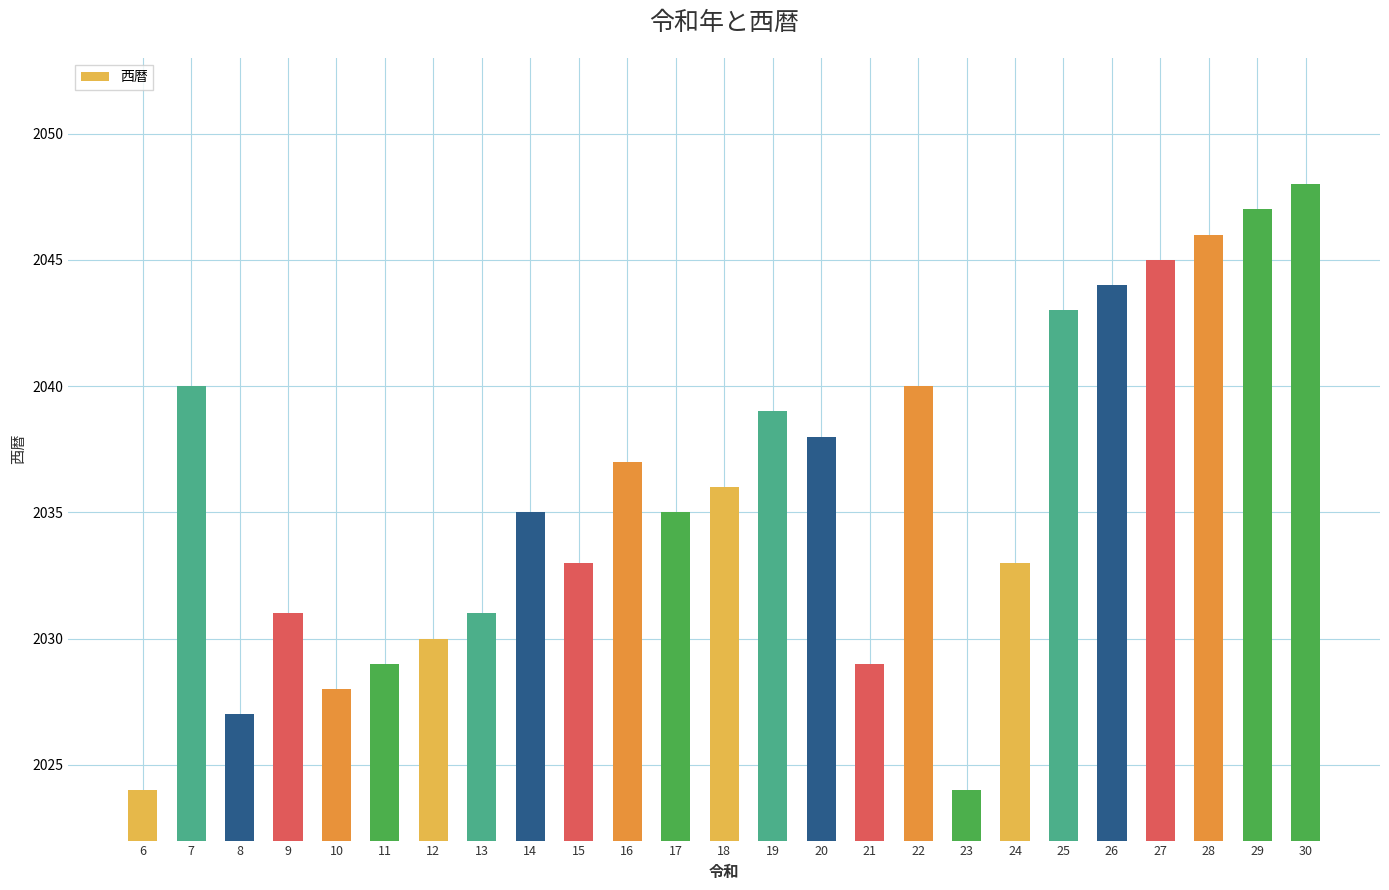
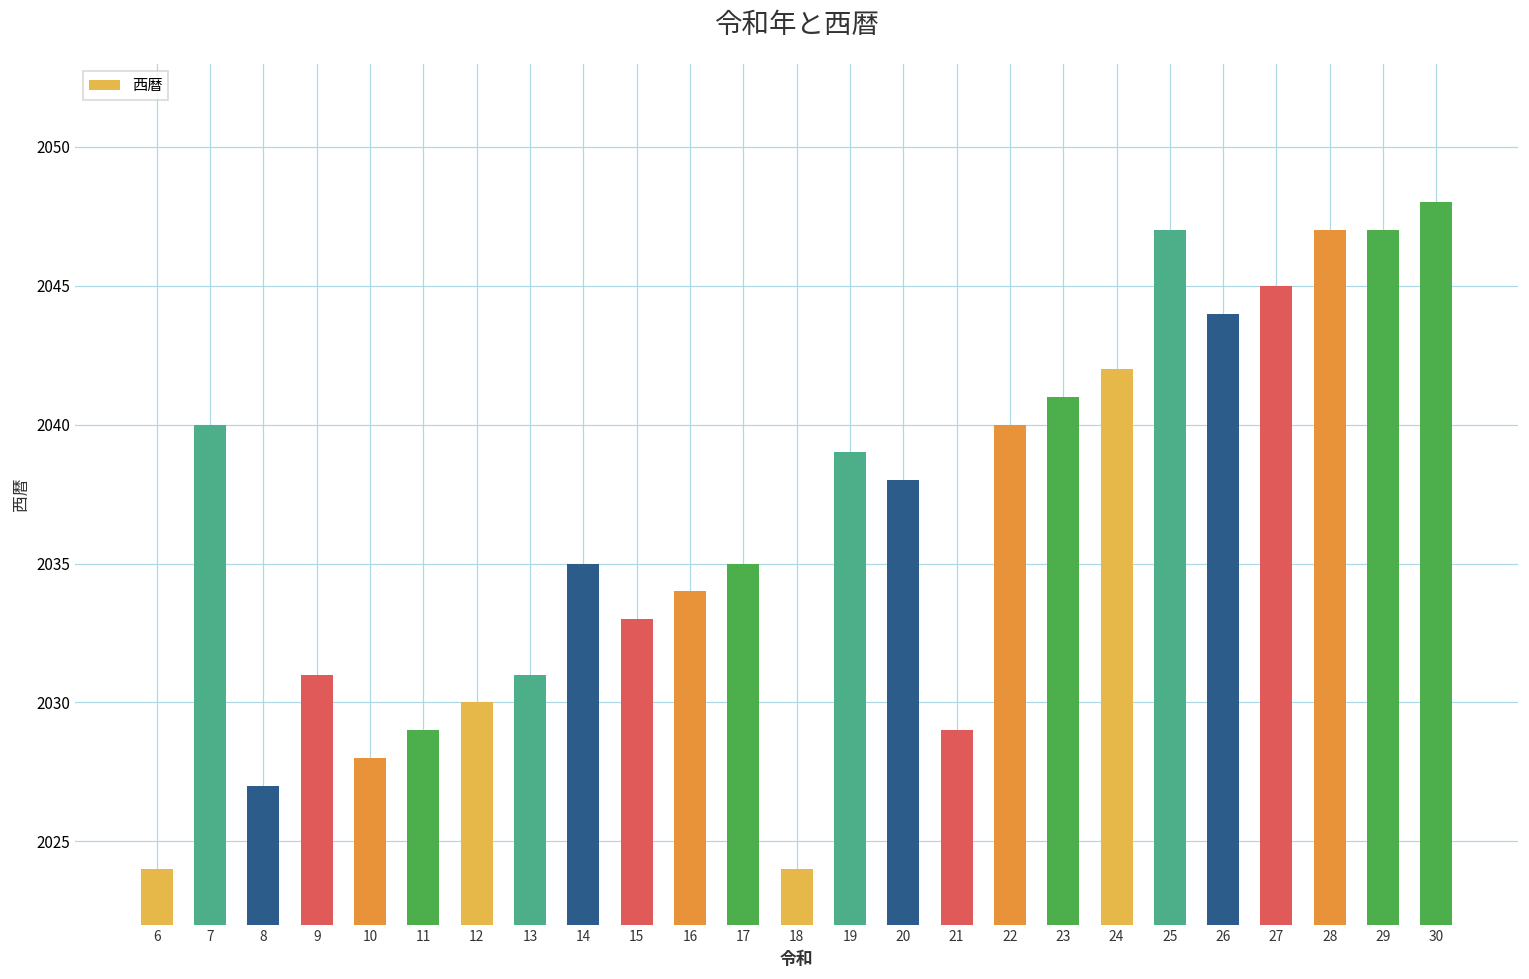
16: 2037 -> 2034
18: 2036 -> 2024
23: 2024 -> 2041
24: 2033 -> 2042
25: 2043 -> 2047
28: 2046 -> 2047
